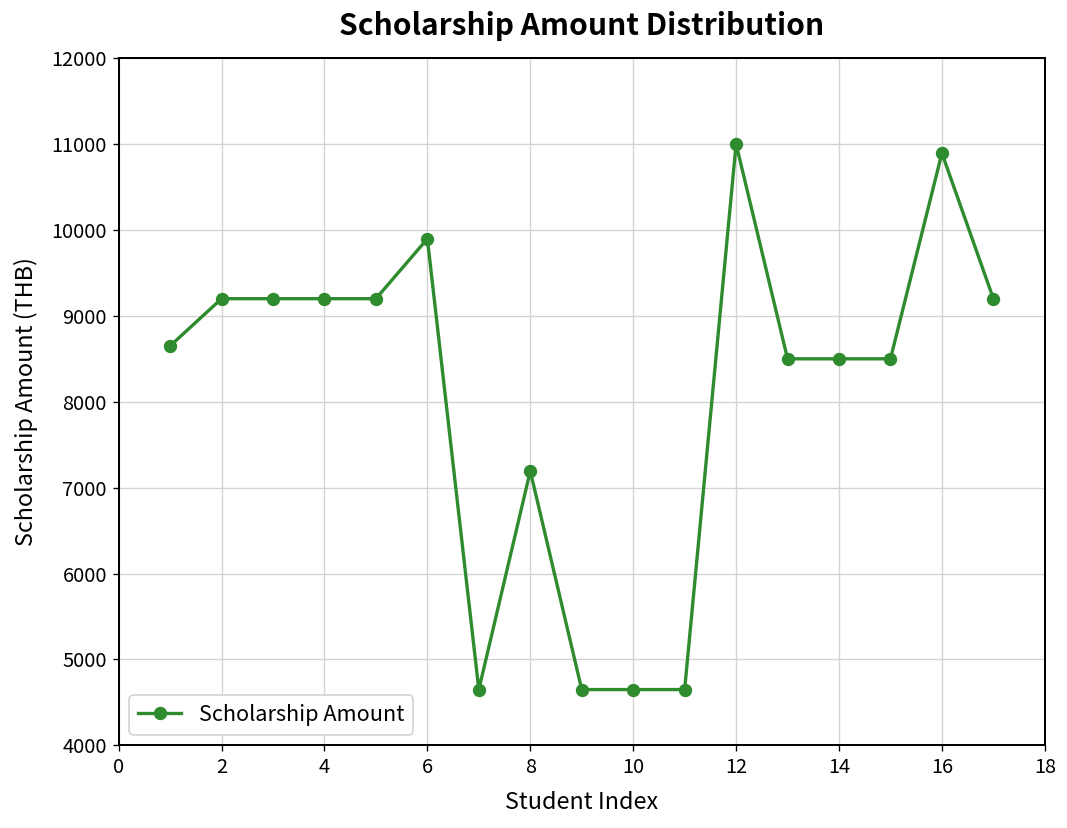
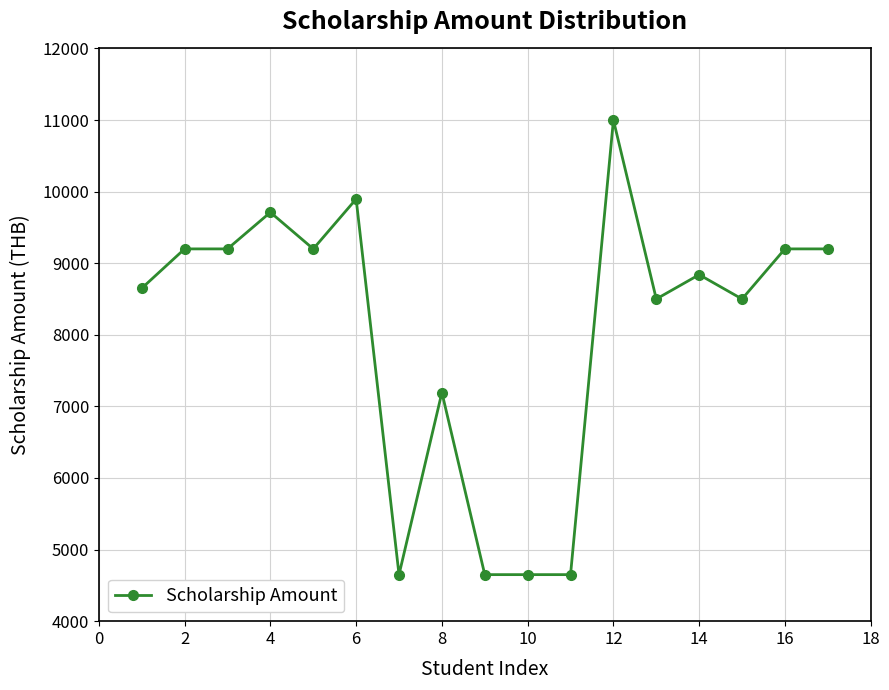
4: 9200 -> 9700
14: 8500 -> 8800
16: 10900 -> 9200
